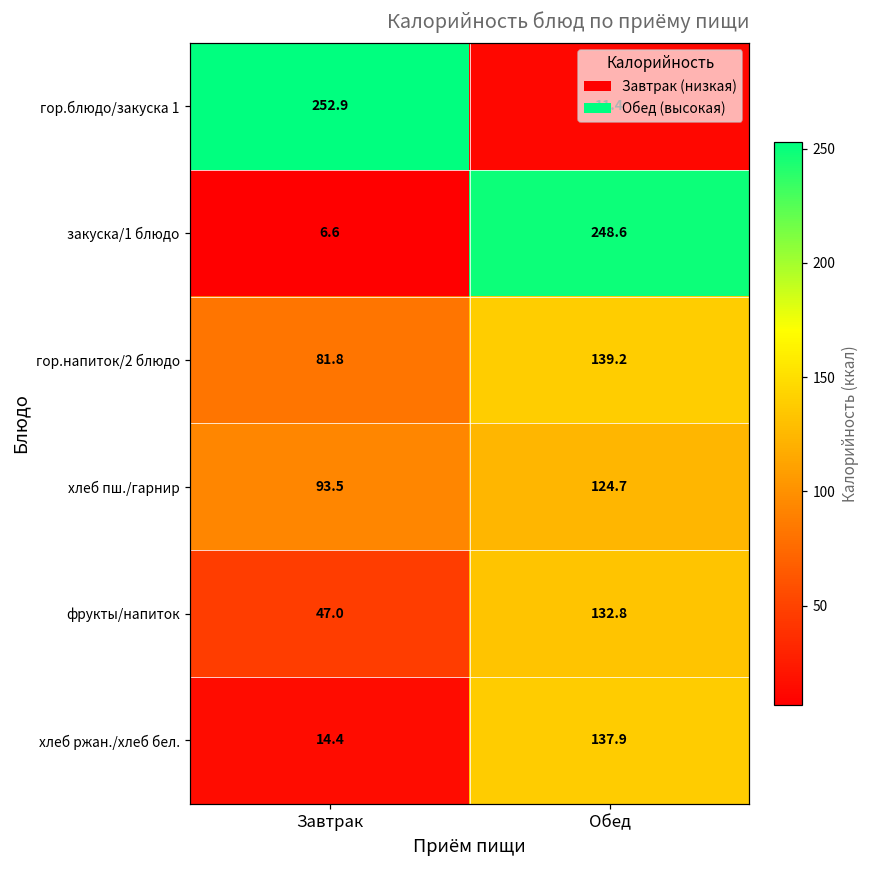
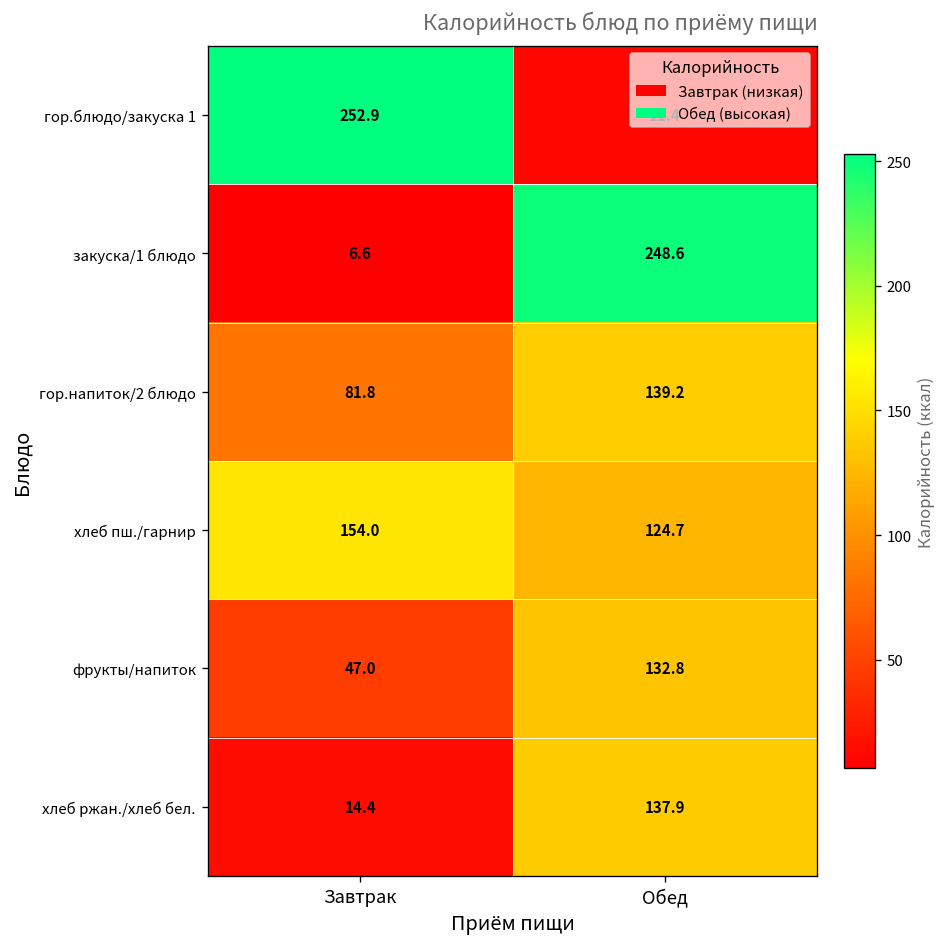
хлеб пш./гарнир, Завтрак: 93.5 -> 154.0
